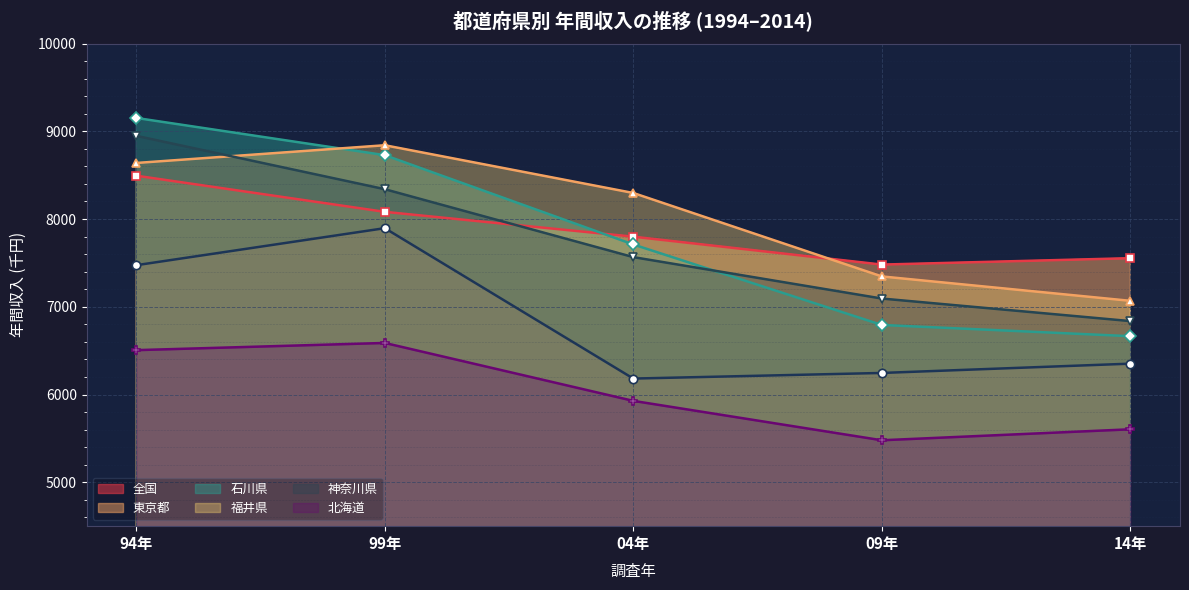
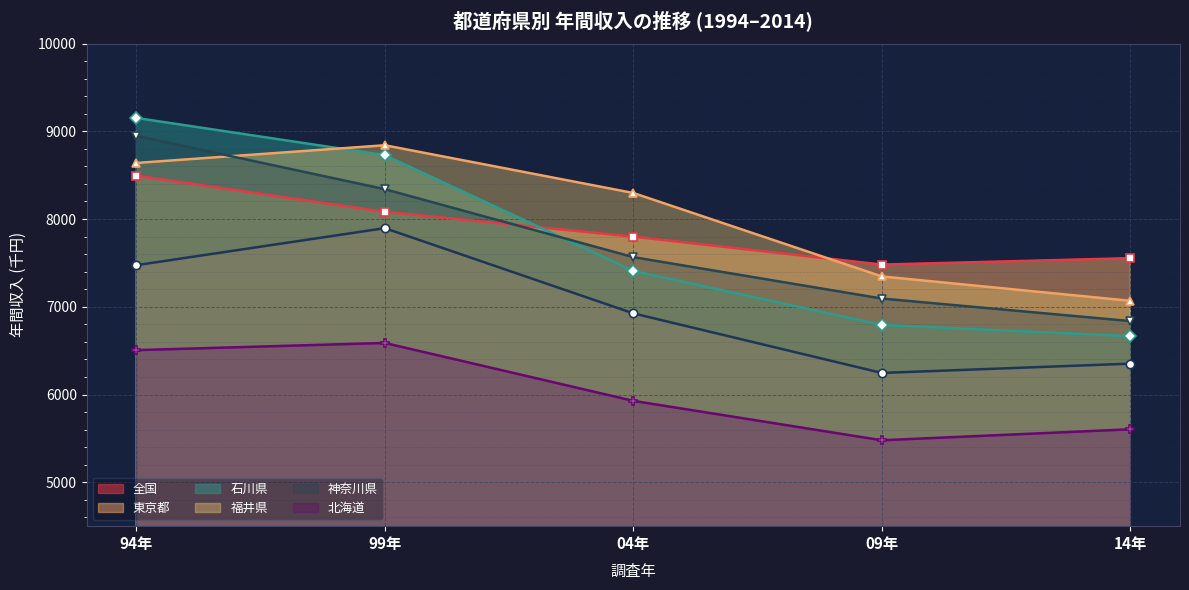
全国, 04年: 6200 -> 6900
石川県, 04年: 7700 -> 7400
